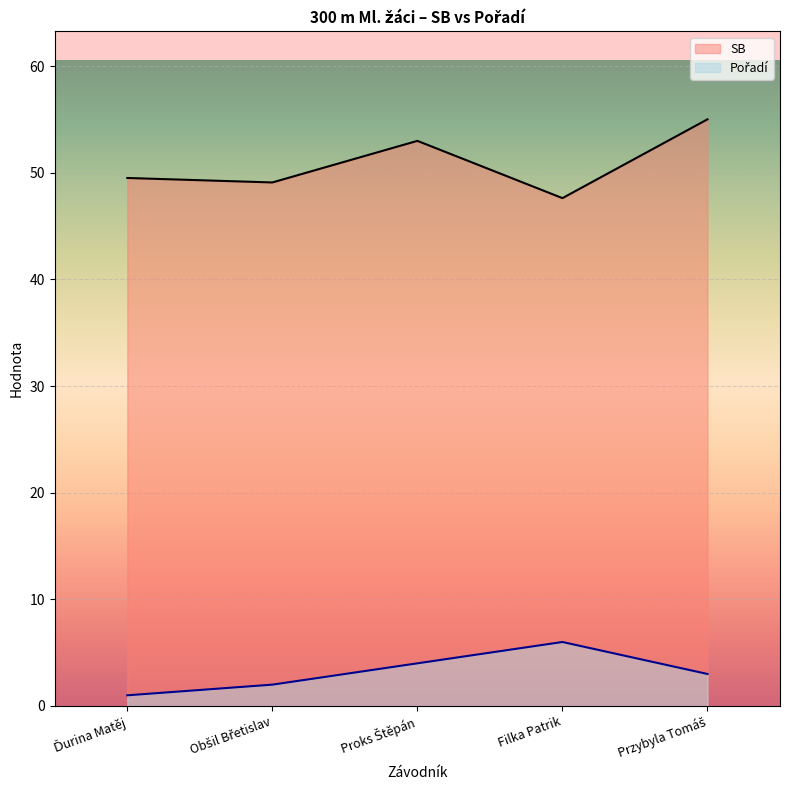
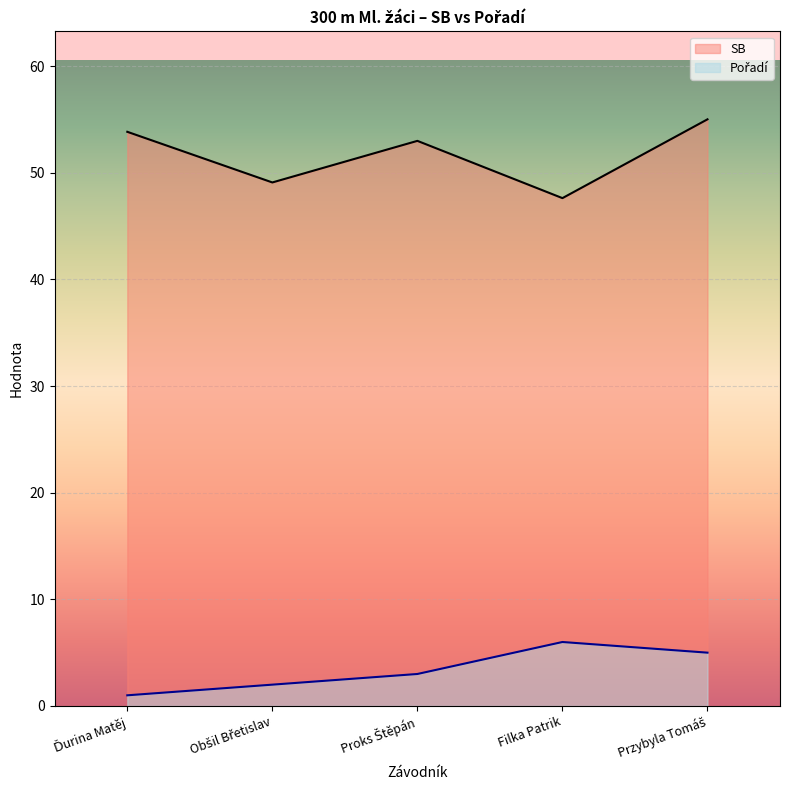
SB, Ďurina Matěj: 49.5 -> 53.9
Pořadí, Proks Štěpán: 4 -> 3
Pořadí, Przybyla Tomáš: 3 -> 5
